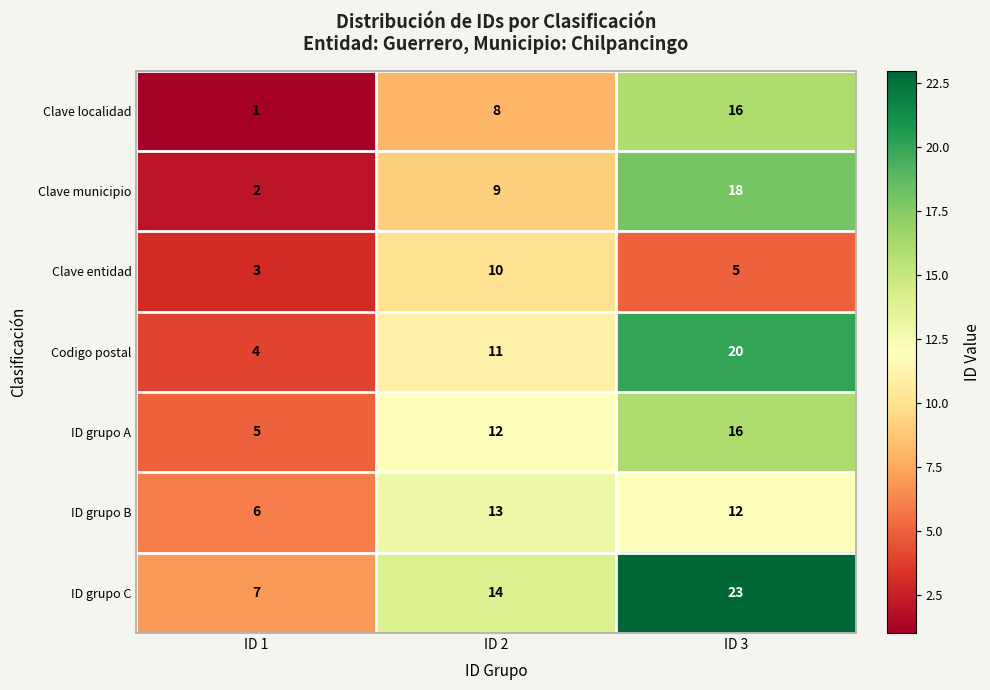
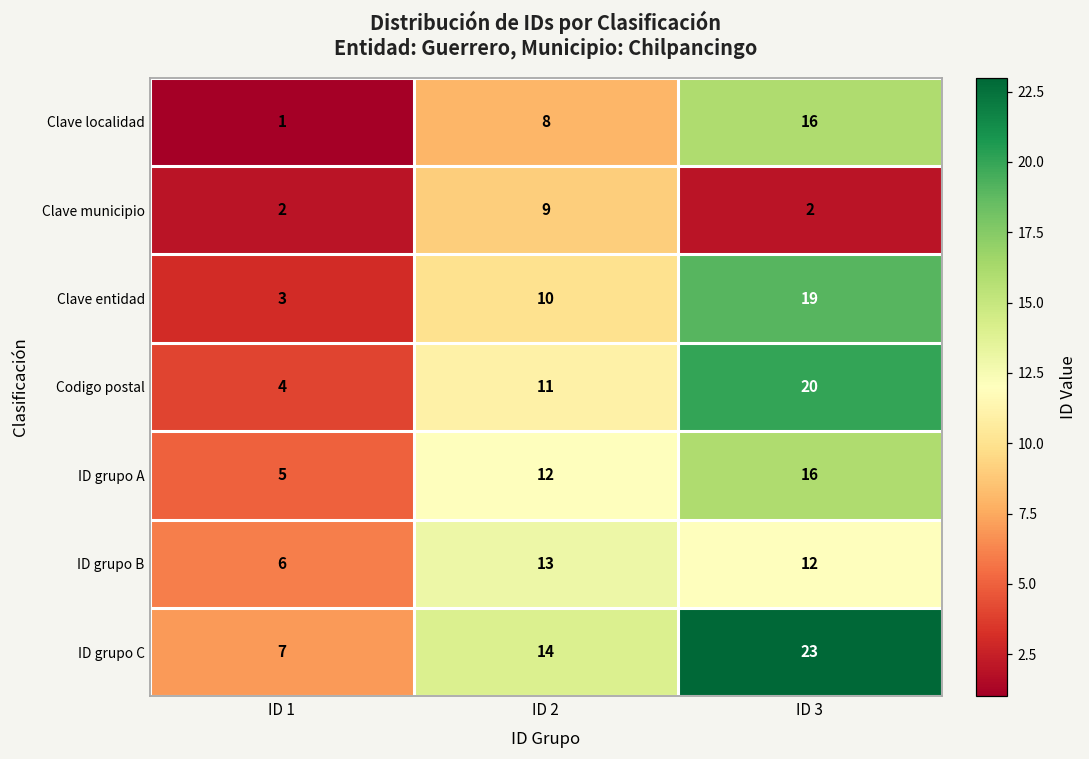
Clave municipio, ID 3: 18 -> 2
Clave entidad, ID 3: 5 -> 19
